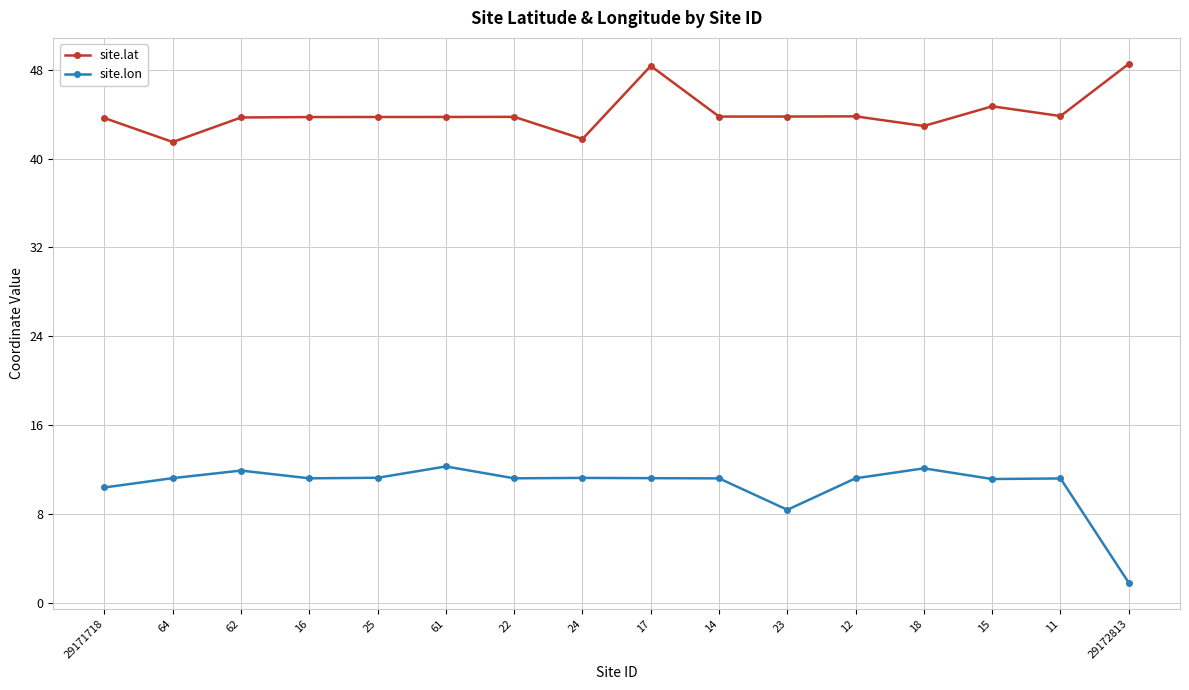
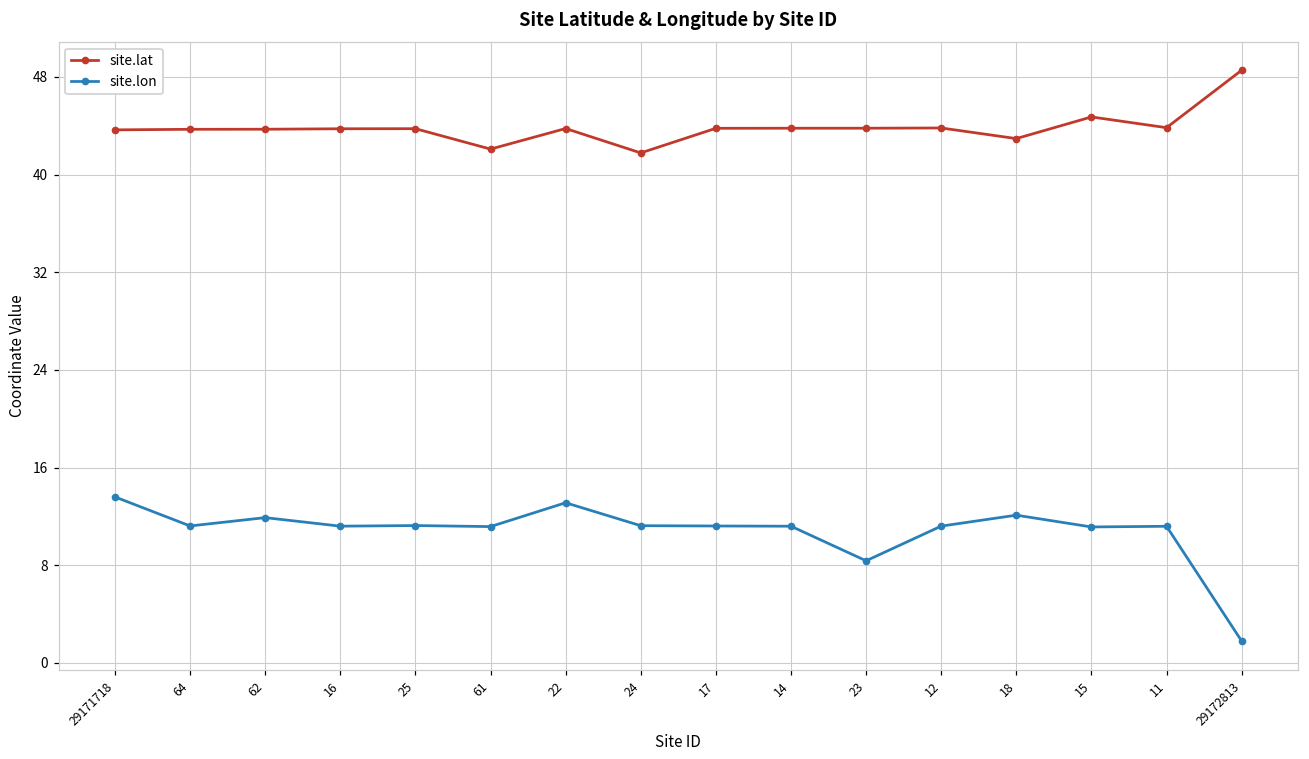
site.lon, 29171718: 10.4 -> 13.6
site.lat, 64: 41.5 -> 43.7
site.lat, 61: 43.8 -> 42.1
site.lon, 61: 12.3 -> 11.2
site.lon, 22: 11.2 -> 13.1
site.lat, 17: 48.4 -> 43.8
